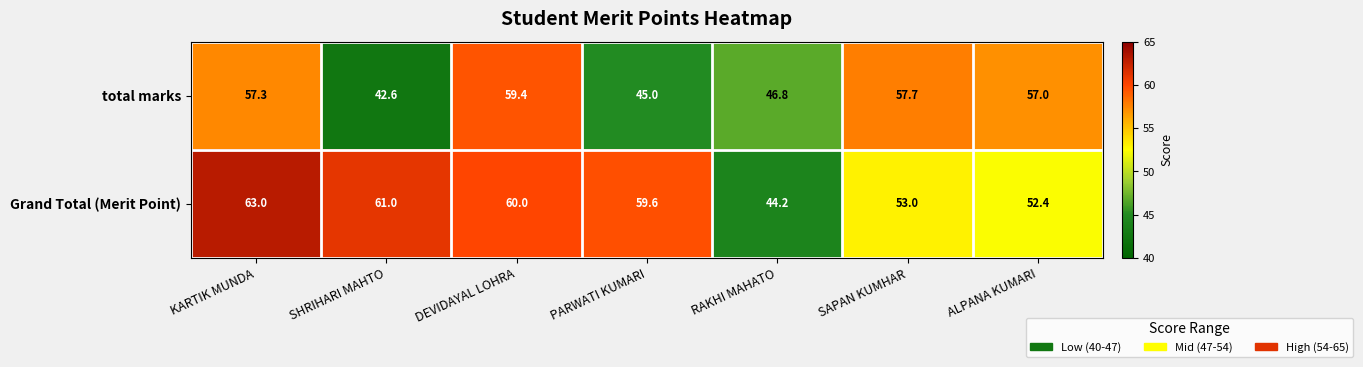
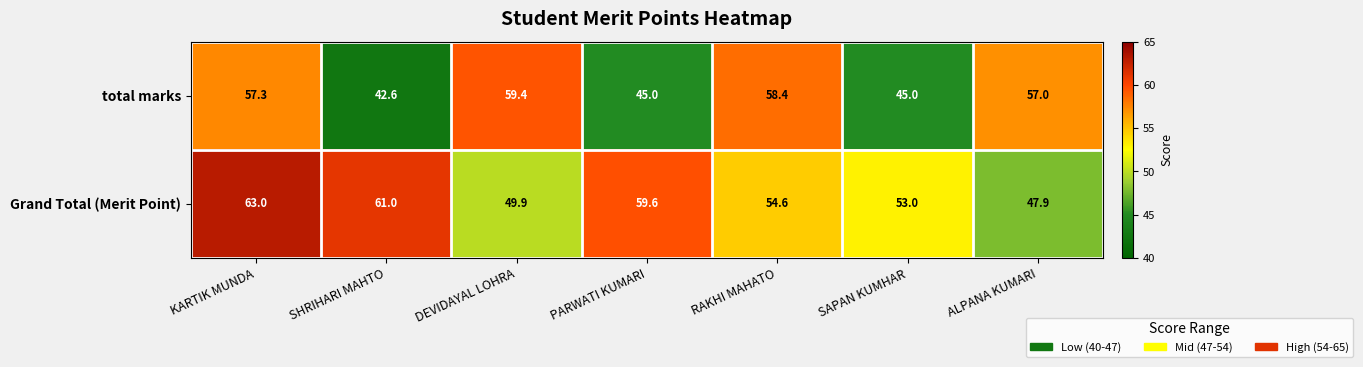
total marks, RAKHI MAHATO: 46.8 -> 58.4
total marks, SAPAN KUMHAR: 57.7 -> 45.0
Grand Total (Merit Point), DEVIDAYAL LOHRA: 60.0 -> 49.9
Grand Total (Merit Point), RAKHI MAHATO: 44.2 -> 54.6
Grand Total (Merit Point), ALPANA KUMARI: 52.4 -> 47.9
